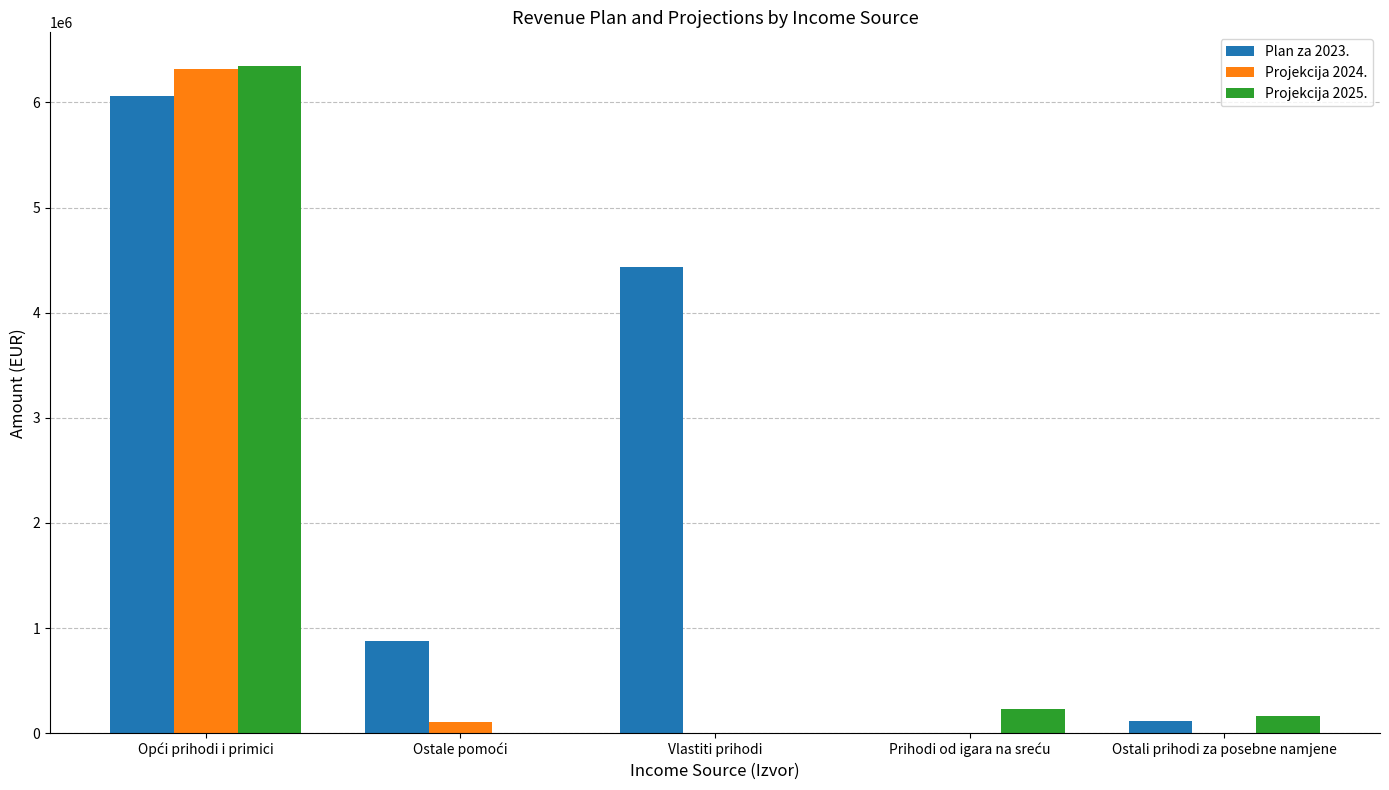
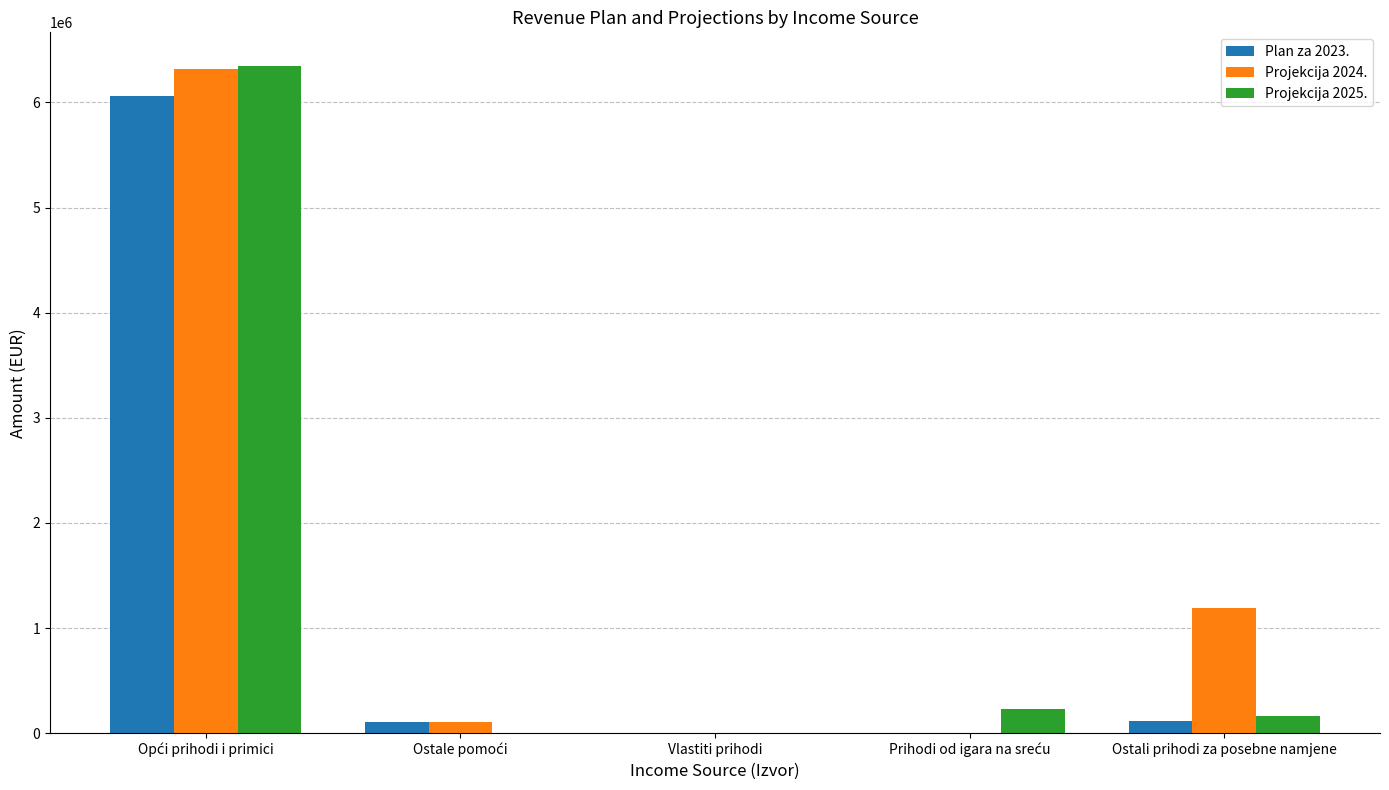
Plan za 2023., Ostale pomoći: 880000 -> 110000
Plan za 2023., Vlastiti prihodi: 4440000 -> 0
Projekcija 2024., Ostali prihodi za posebne namjene: 0 -> 1190000
